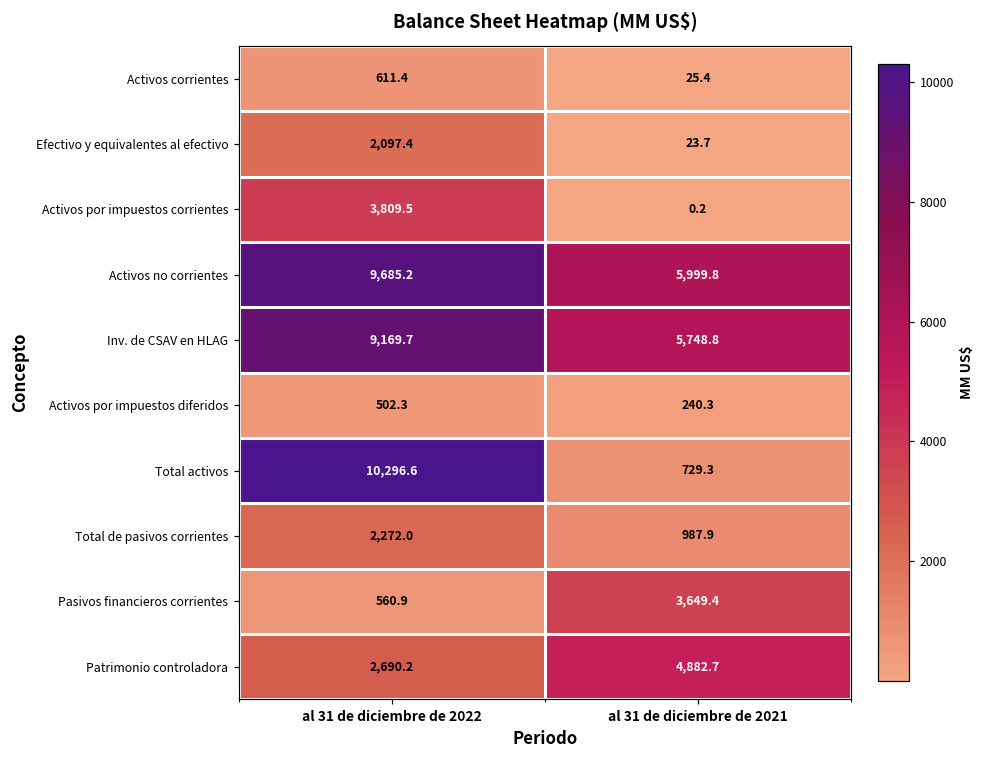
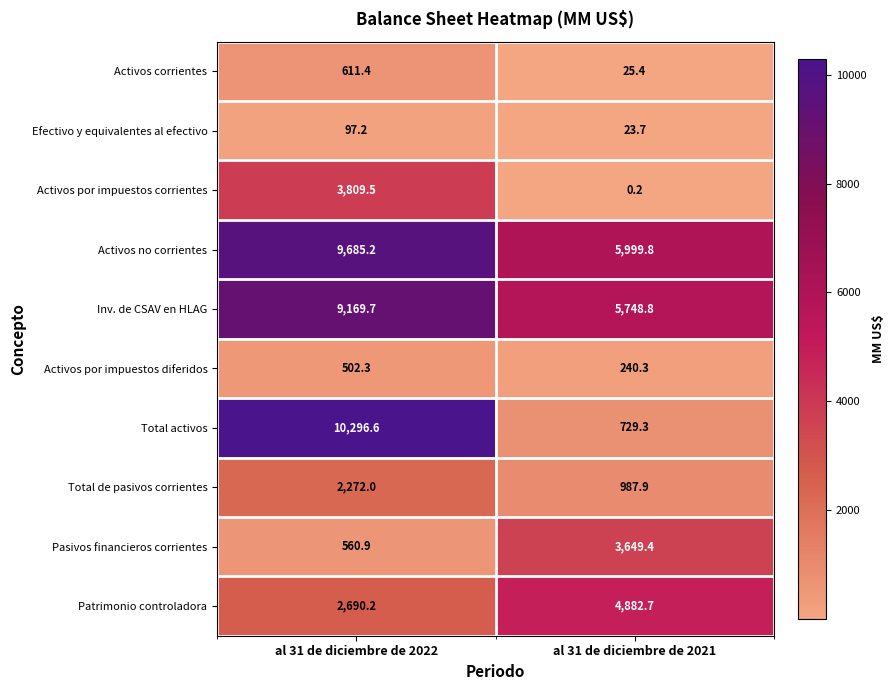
Efectivo y equivalentes al efectivo, al 31 de diciembre de 2022: 2,097.4 -> 97.2
